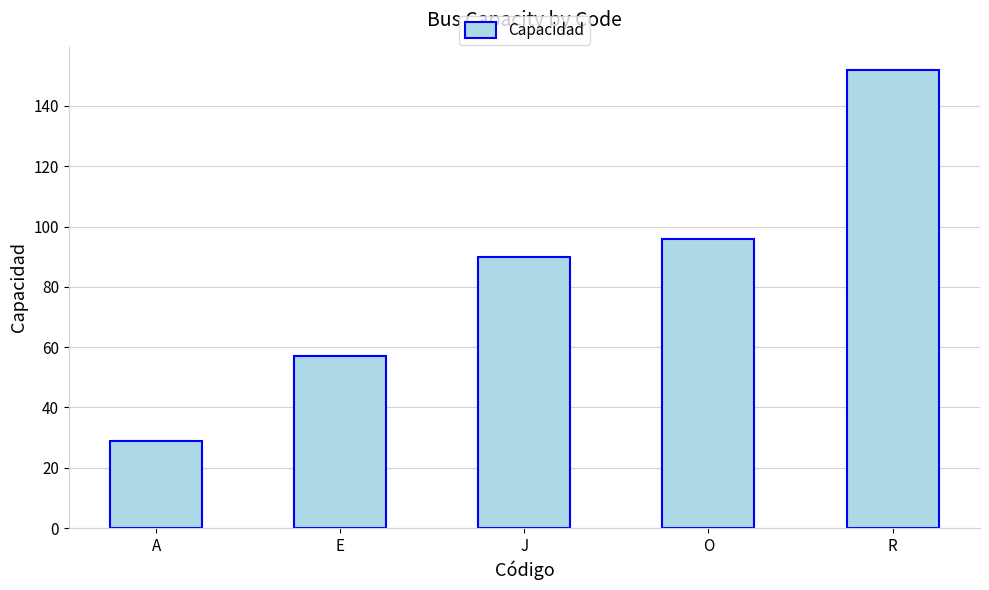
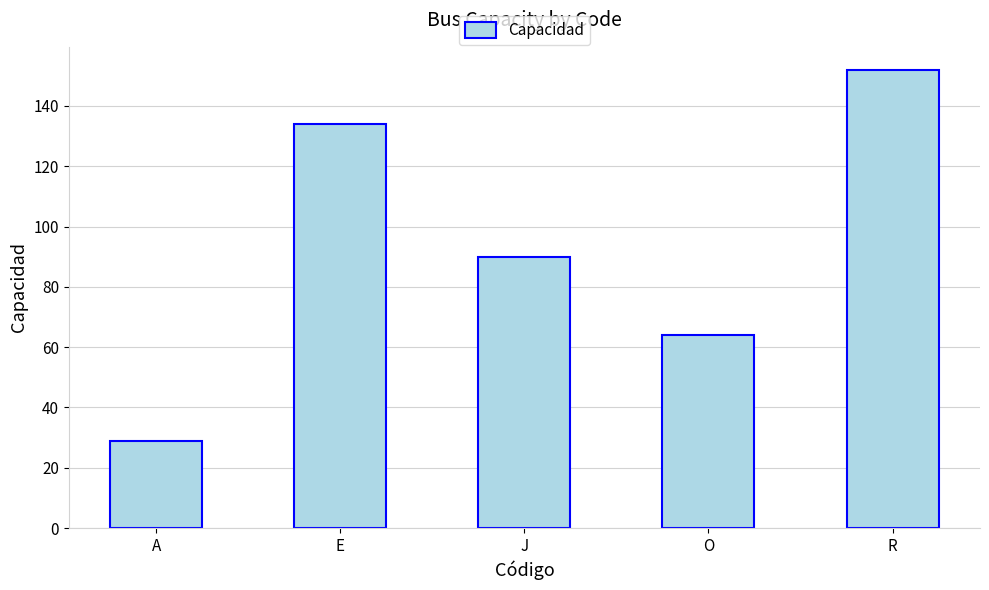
E: 57 -> 134
O: 96 -> 64
